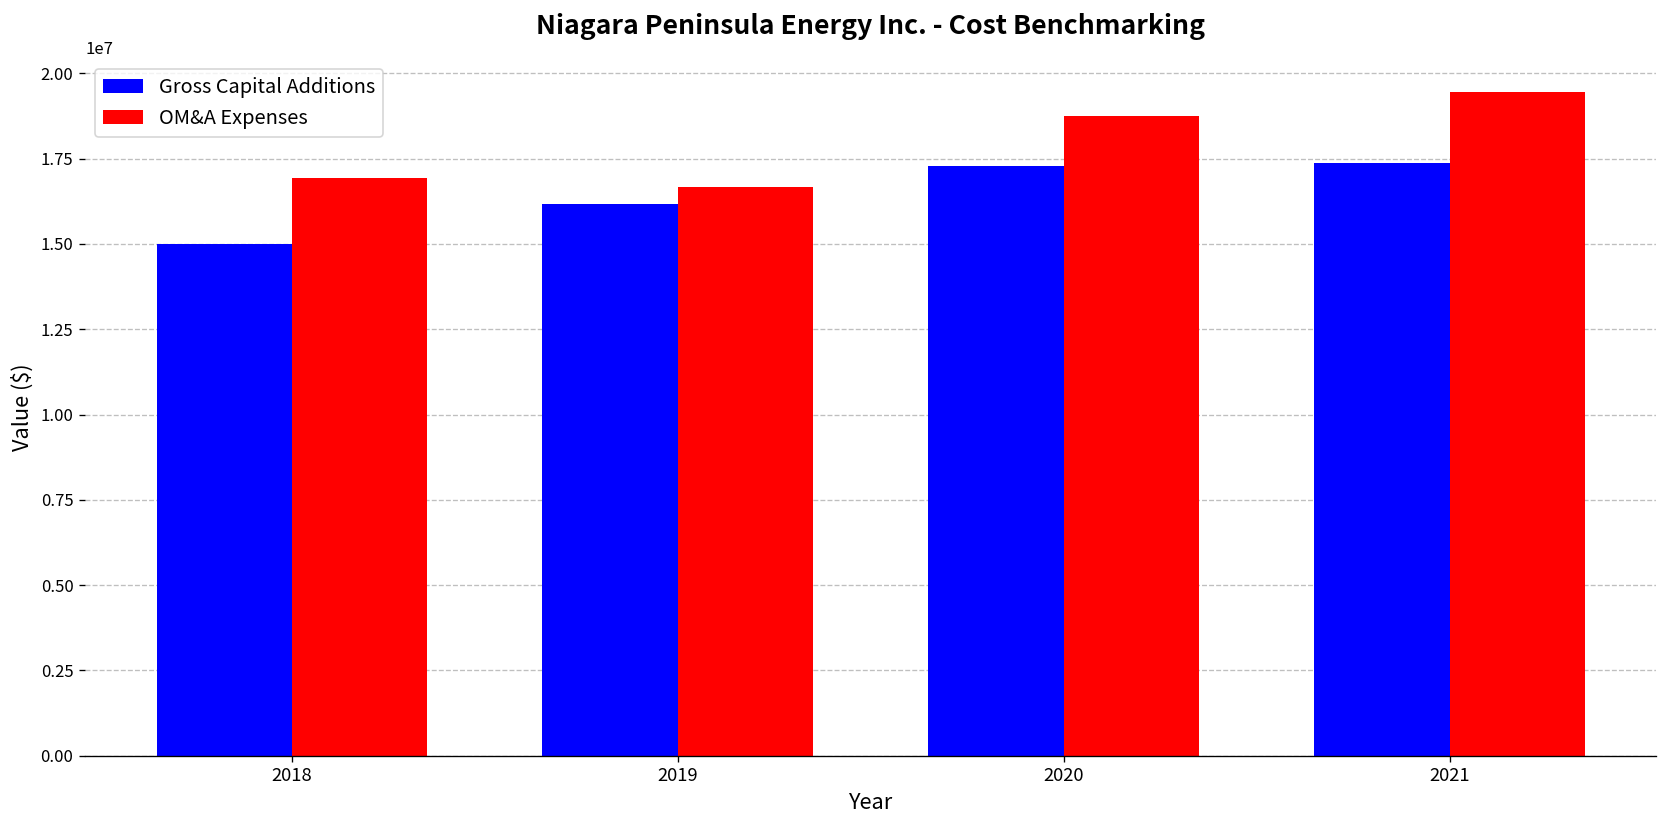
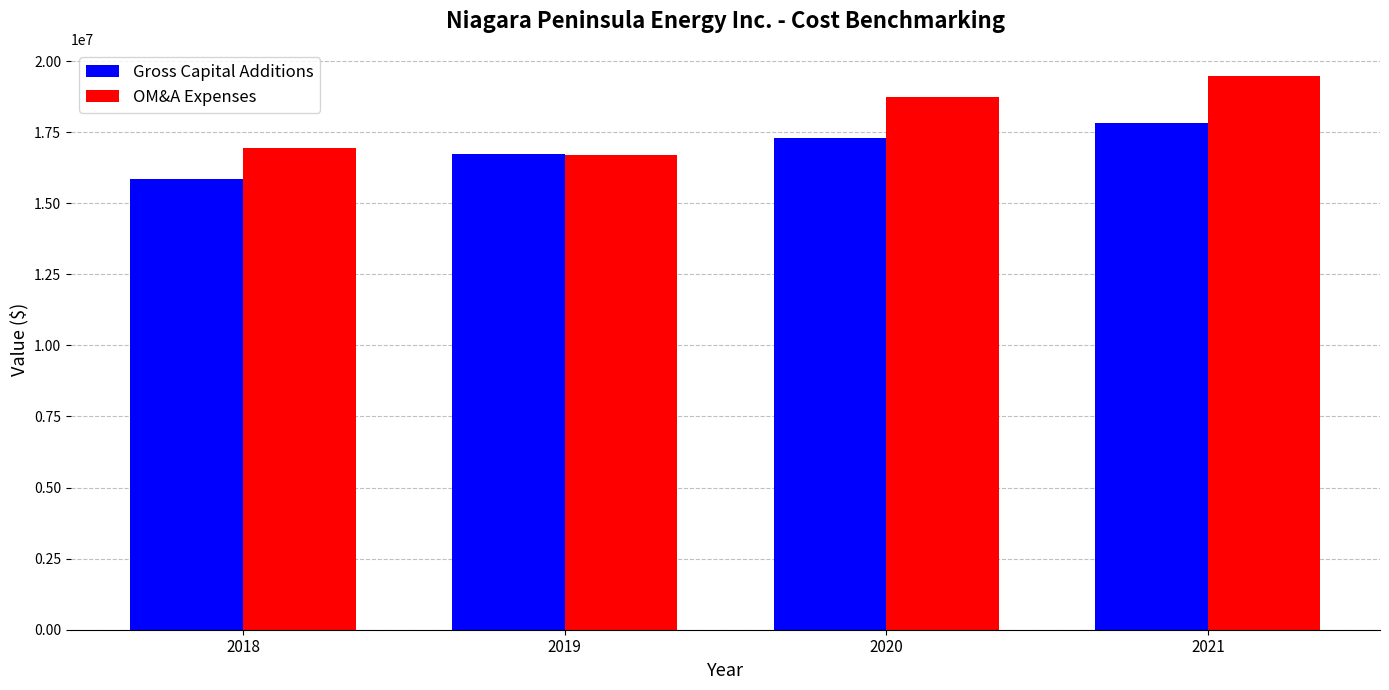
Gross Capital Additions, 2018: 15000000 -> 15900000
Gross Capital Additions, 2019: 16200000 -> 16700000
Gross Capital Additions, 2021: 17400000 -> 17800000
